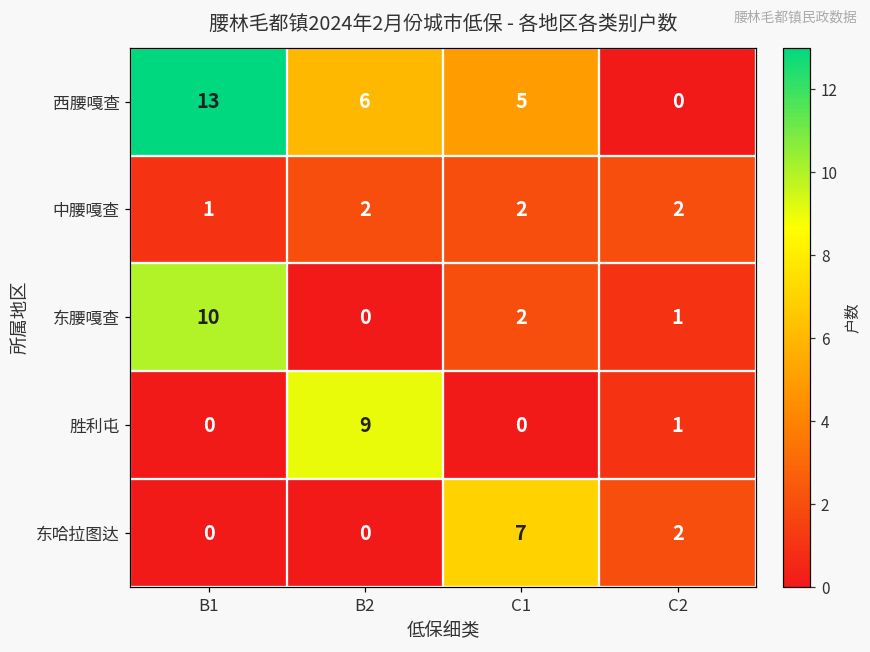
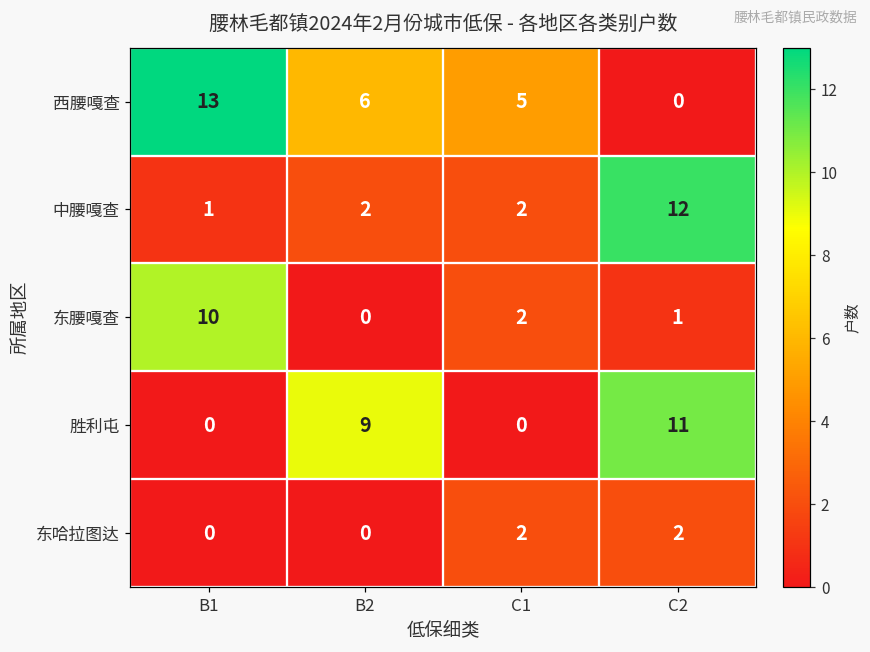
中腰嘎查, C2: 2 -> 12
胜利屯, C2: 1 -> 11
东哈拉图达, C1: 7 -> 2
